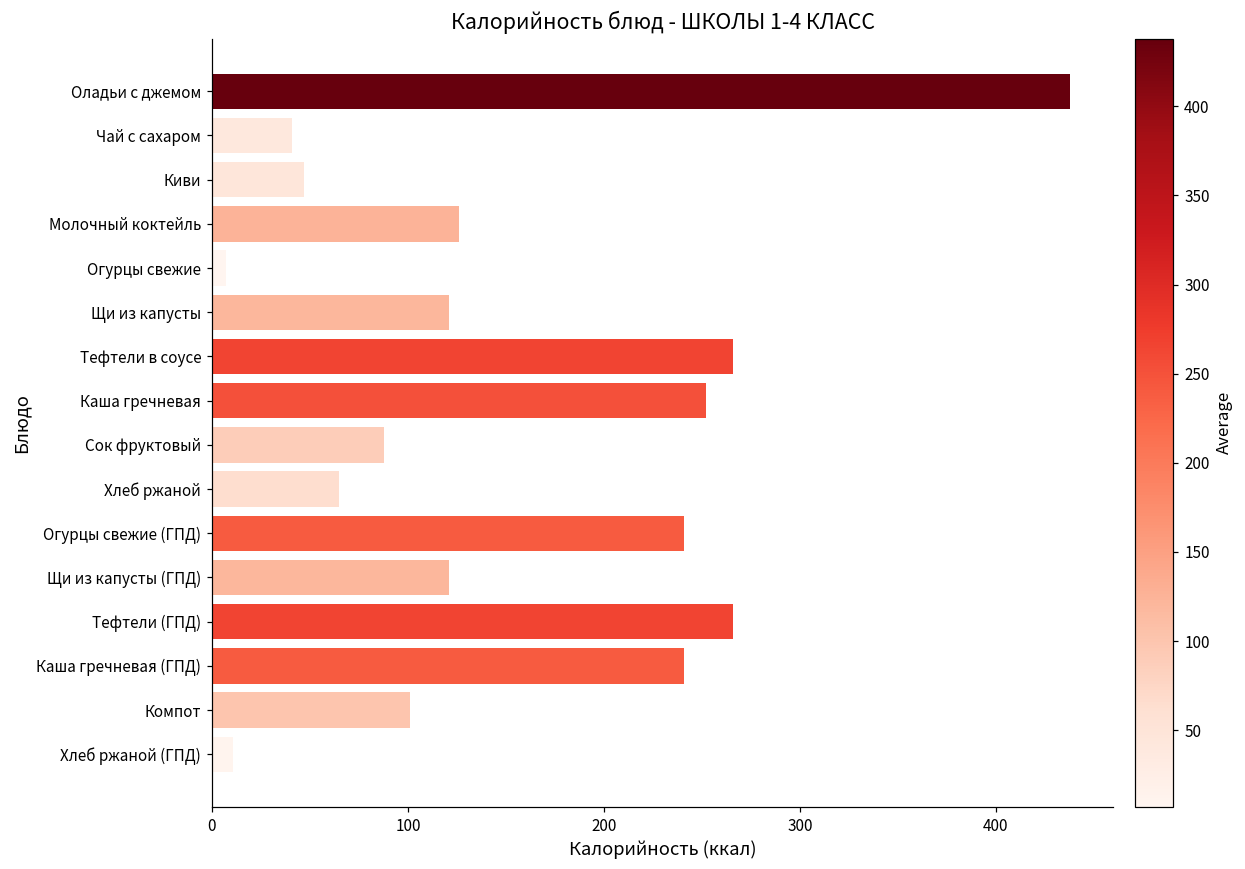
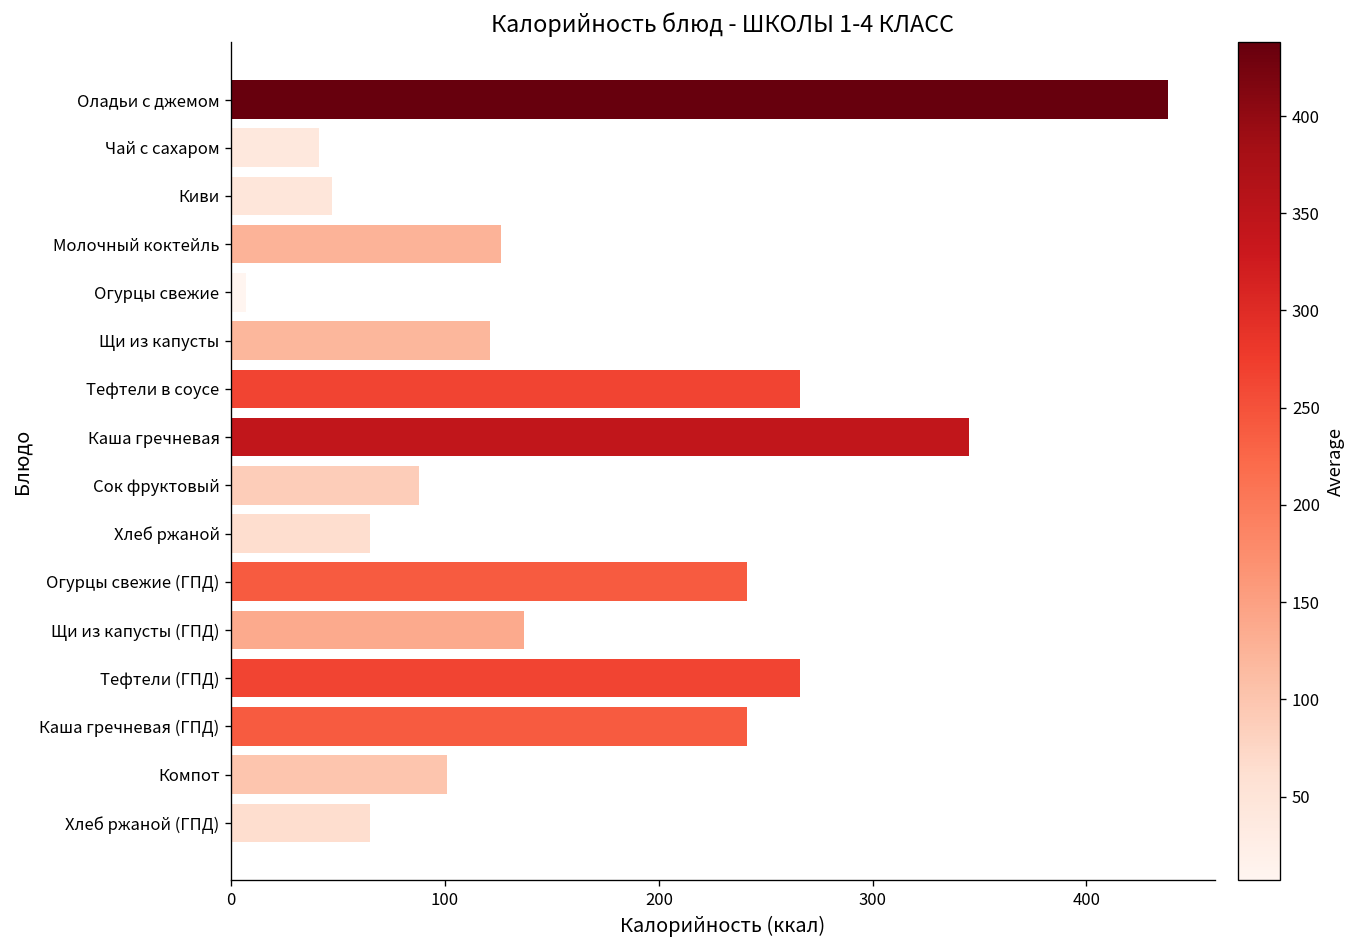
Каша гречневая: 252 -> 345
Щи из капусты (ГПД): 121 -> 137
Хлеб ржаной (ГПД): 11 -> 65
